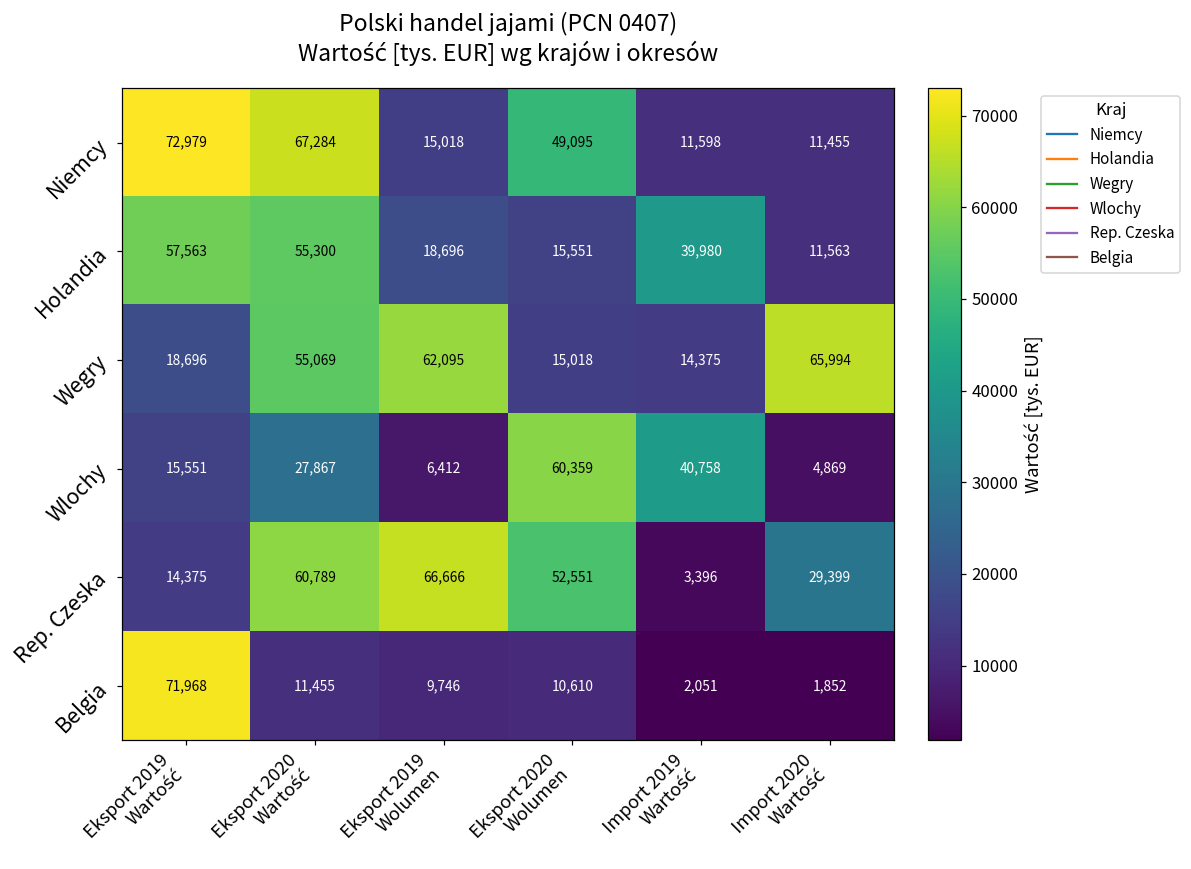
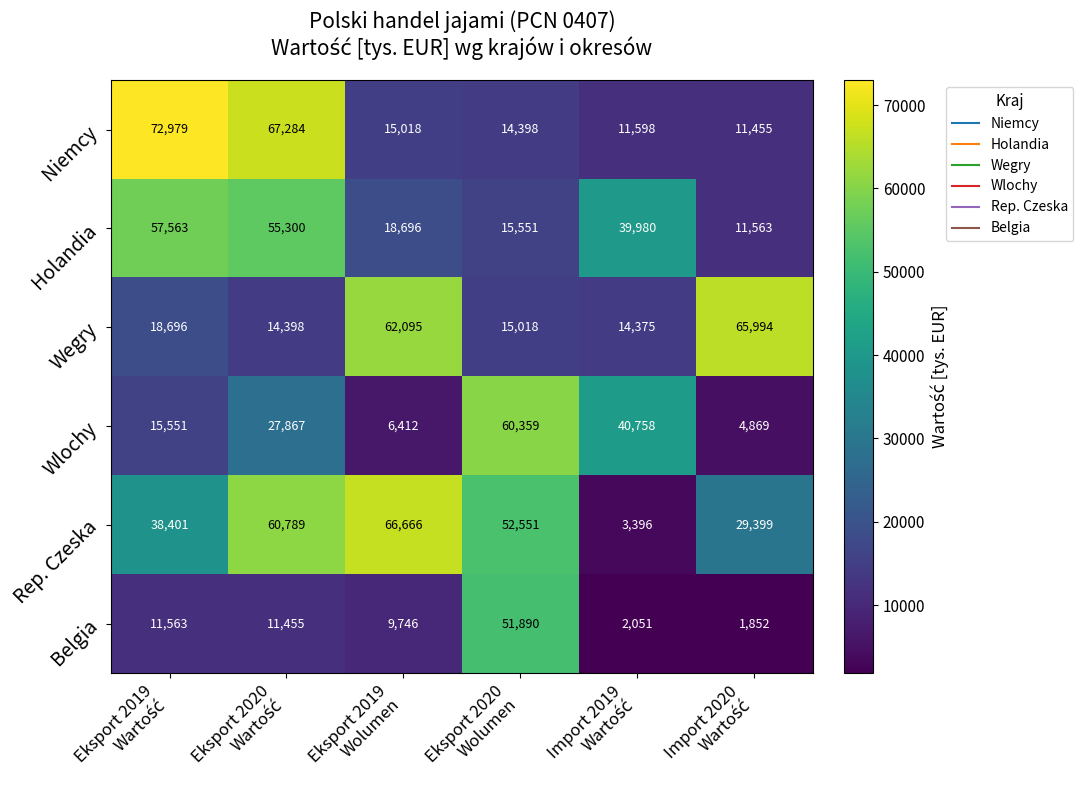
Niemcy, Eksport 2020 Wolumen: 49,095 -> 14,398
Wegry, Eksport 2020 Wartość: 55,069 -> 14,398
Rep. Czeska, Eksport 2019 Wartość: 14,375 -> 38,401
Belgia, Eksport 2019 Wartość: 71,968 -> 11,563
Belgia, Eksport 2020 Wolumen: 10,610 -> 51,890
